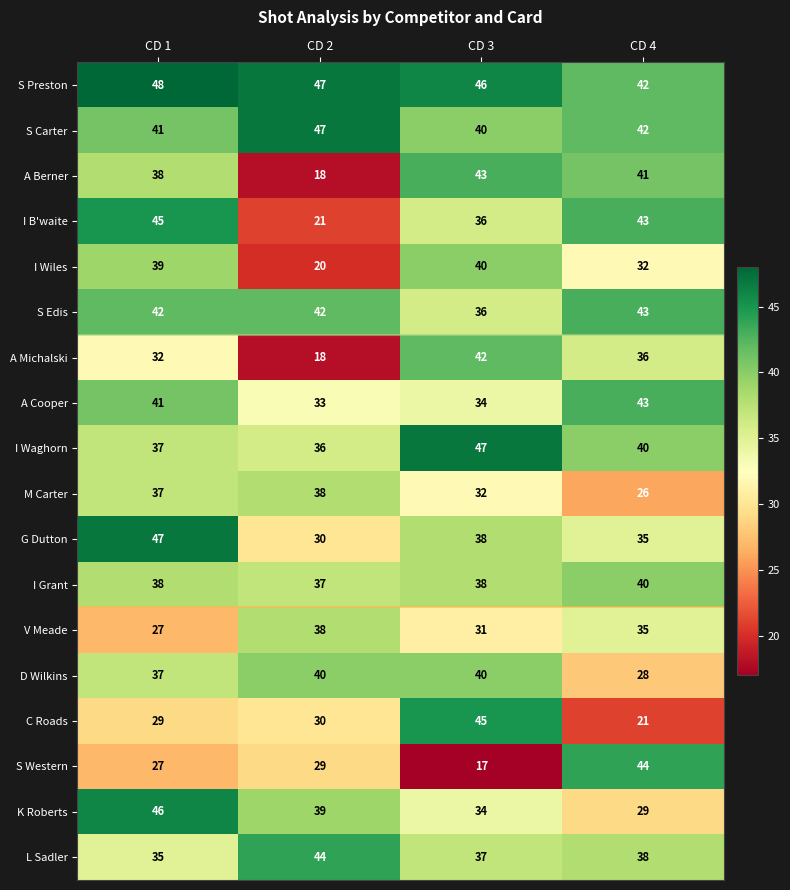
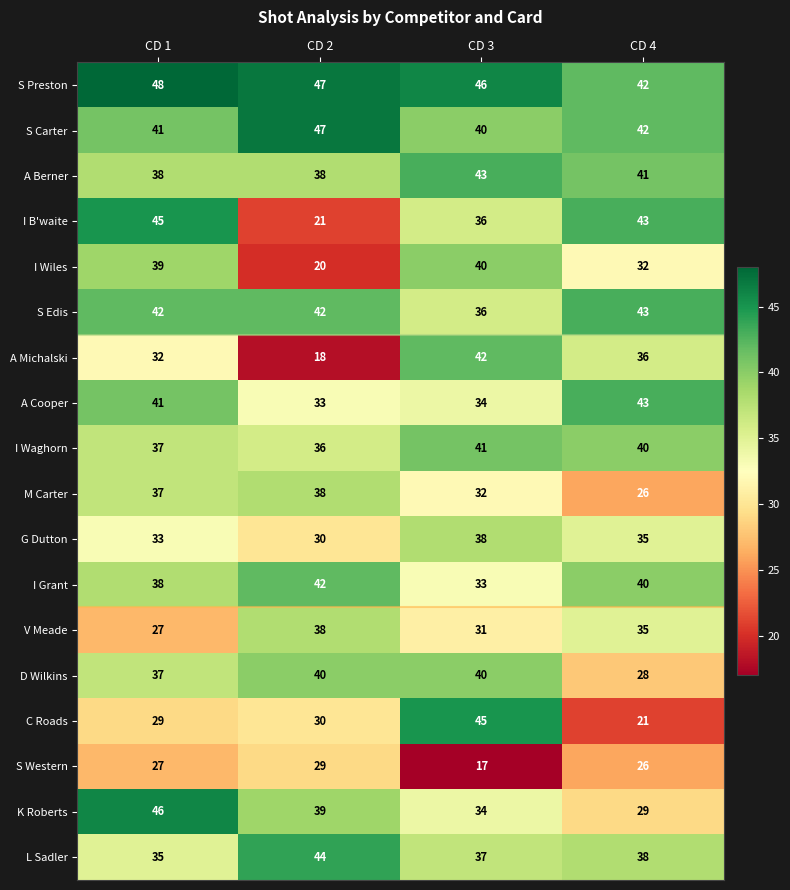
A Berner, CD 2: 18 -> 38
I Waghorn, CD 3: 47 -> 41
G Dutton, CD 1: 47 -> 33
I Grant, CD 2: 37 -> 42
I Grant, CD 3: 38 -> 33
S Western, CD 4: 44 -> 26
